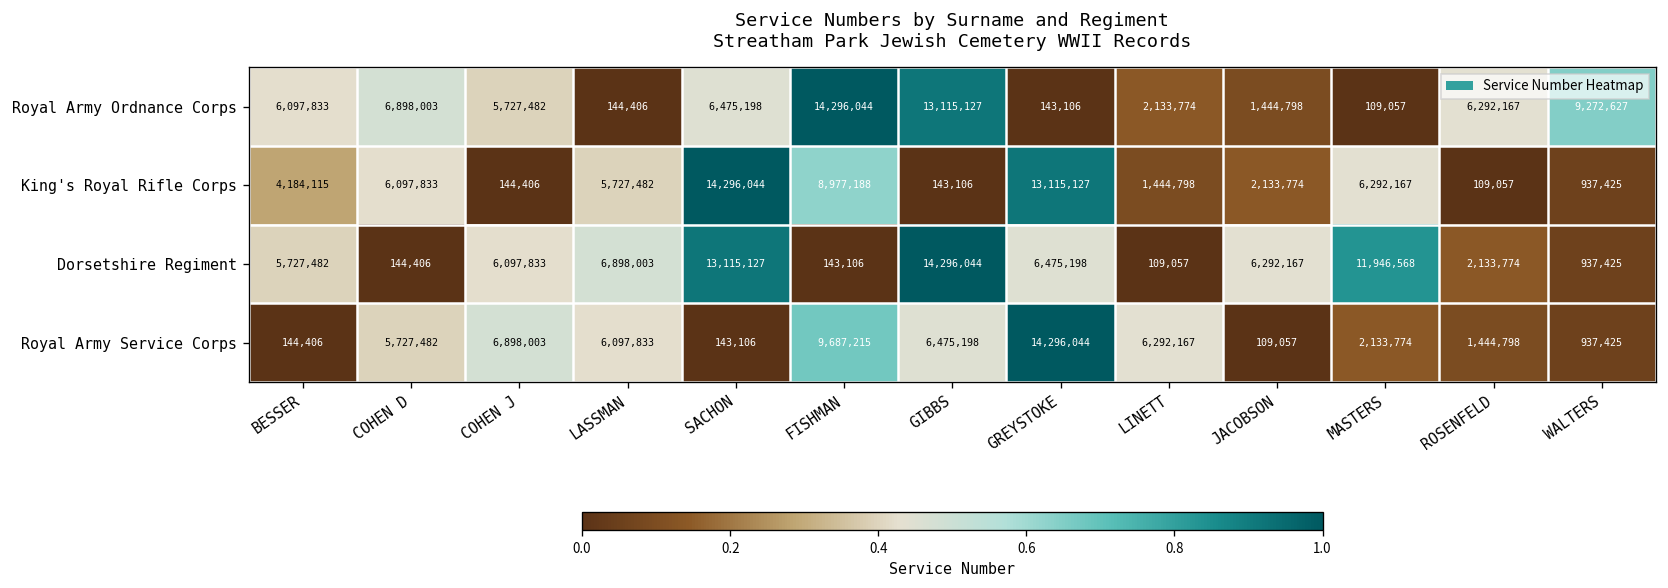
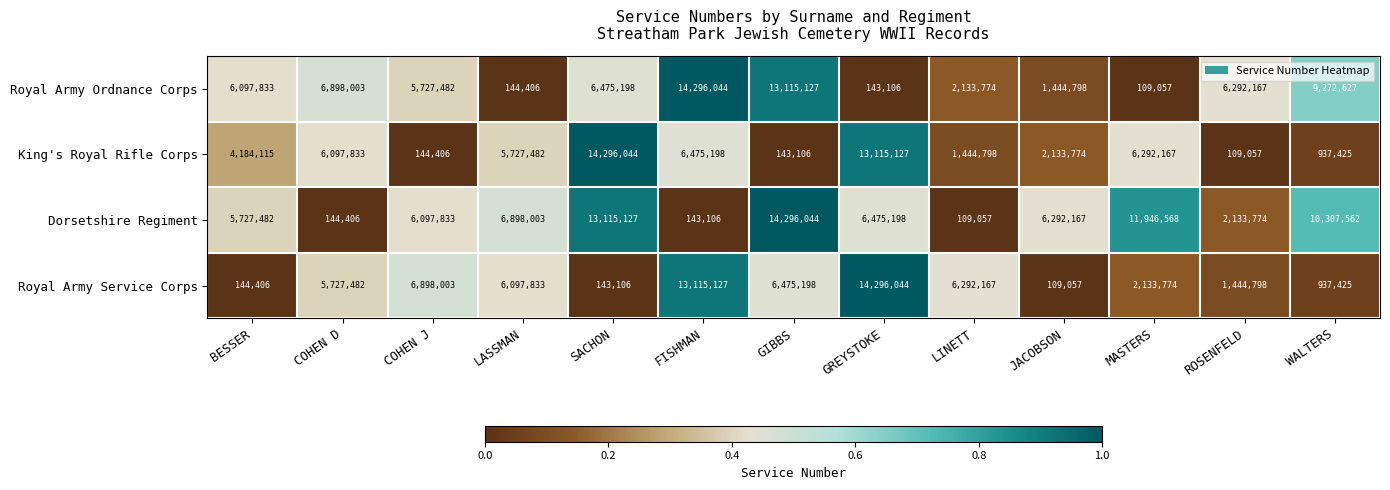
King's Royal Rifle Corps, FISHMAN: 8,977,188 -> 6,475,198
Dorsetshire Regiment, WALTERS: 937,425 -> 10,307,562
Royal Army Service Corps, FISHMAN: 9,687,215 -> 13,115,127
